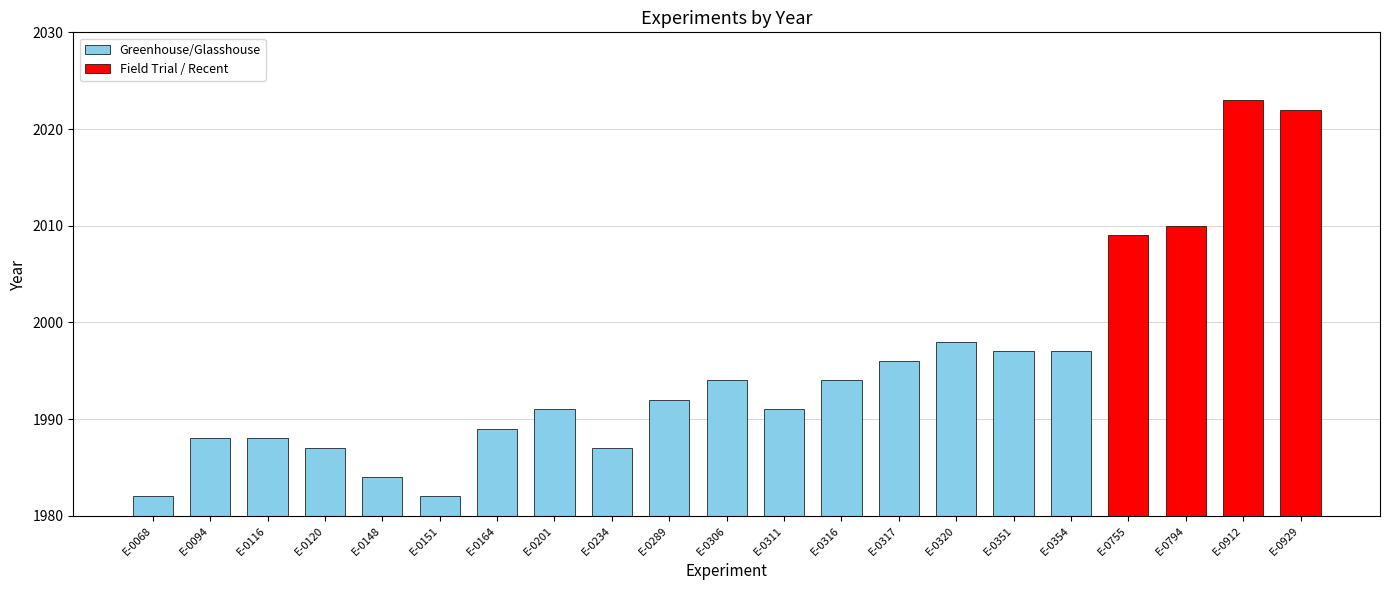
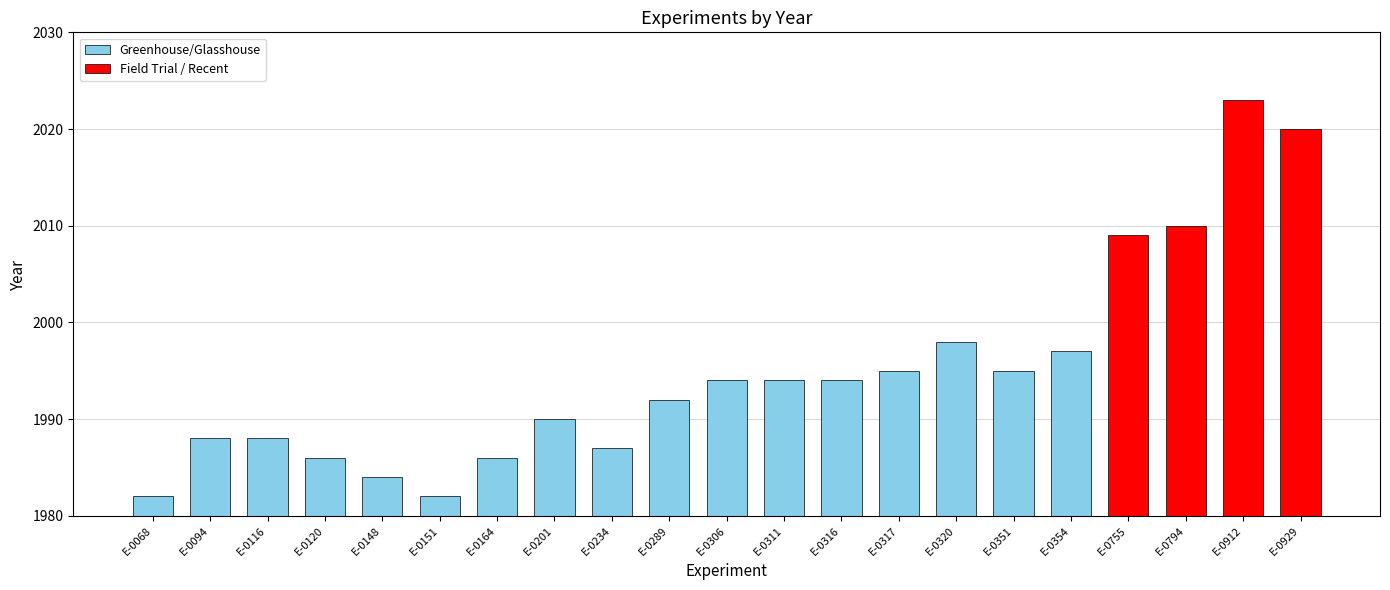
Greenhouse/Glasshouse, E-0120: 1987 -> 1986
Greenhouse/Glasshouse, E-0164: 1989 -> 1986
Greenhouse/Glasshouse, E-0201: 1991 -> 1990
Greenhouse/Glasshouse, E-0311: 1991 -> 1994
Greenhouse/Glasshouse, E-0317: 1996 -> 1995
Greenhouse/Glasshouse, E-0351: 1997 -> 1995
Field Trial / Recent, E-0929: 2022 -> 2020
